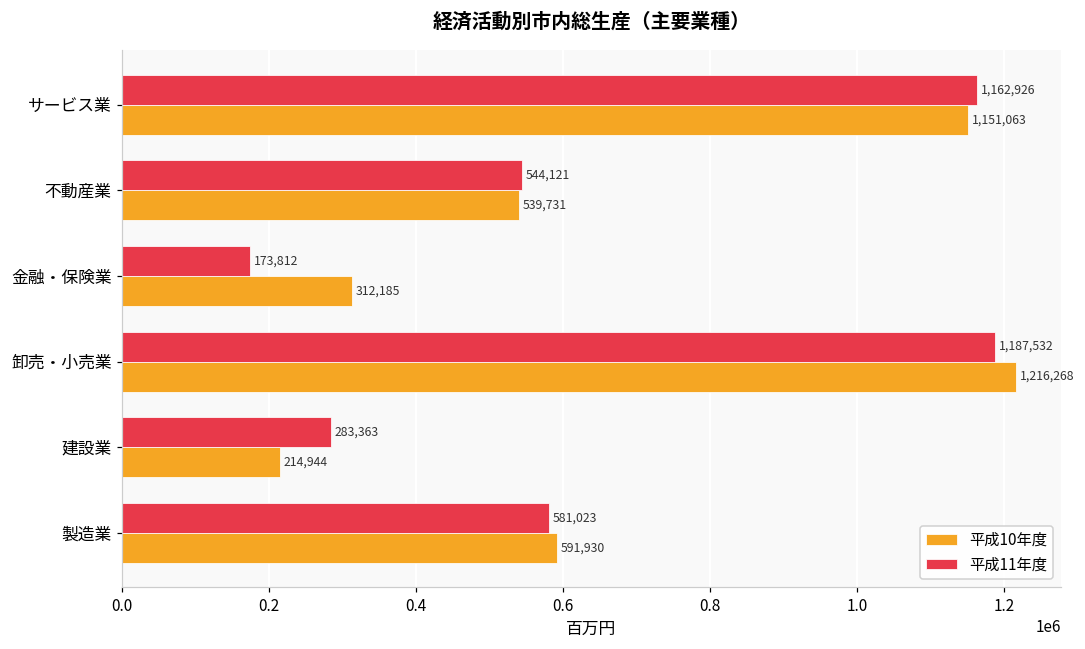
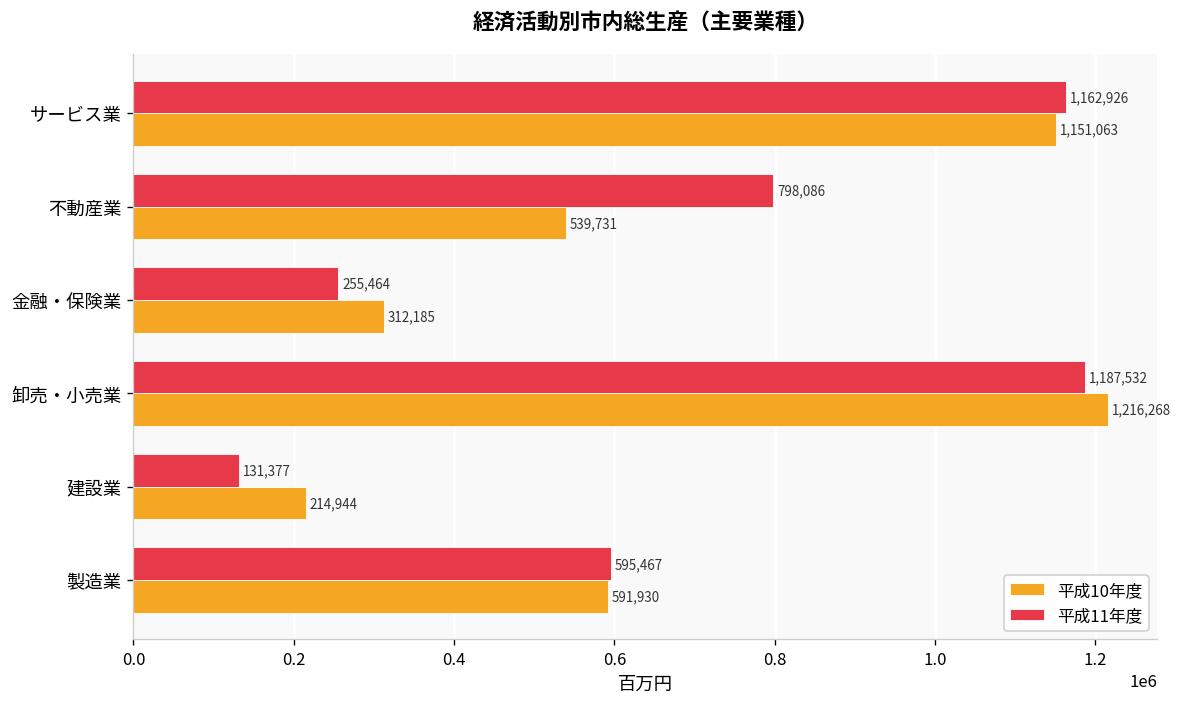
平成11年度, 不動産業: 544,121 -> 798,086
平成11年度, 金融・保険業: 173,812 -> 255,464
平成11年度, 建設業: 283,363 -> 131,377
平成11年度, 製造業: 581,023 -> 595,467
